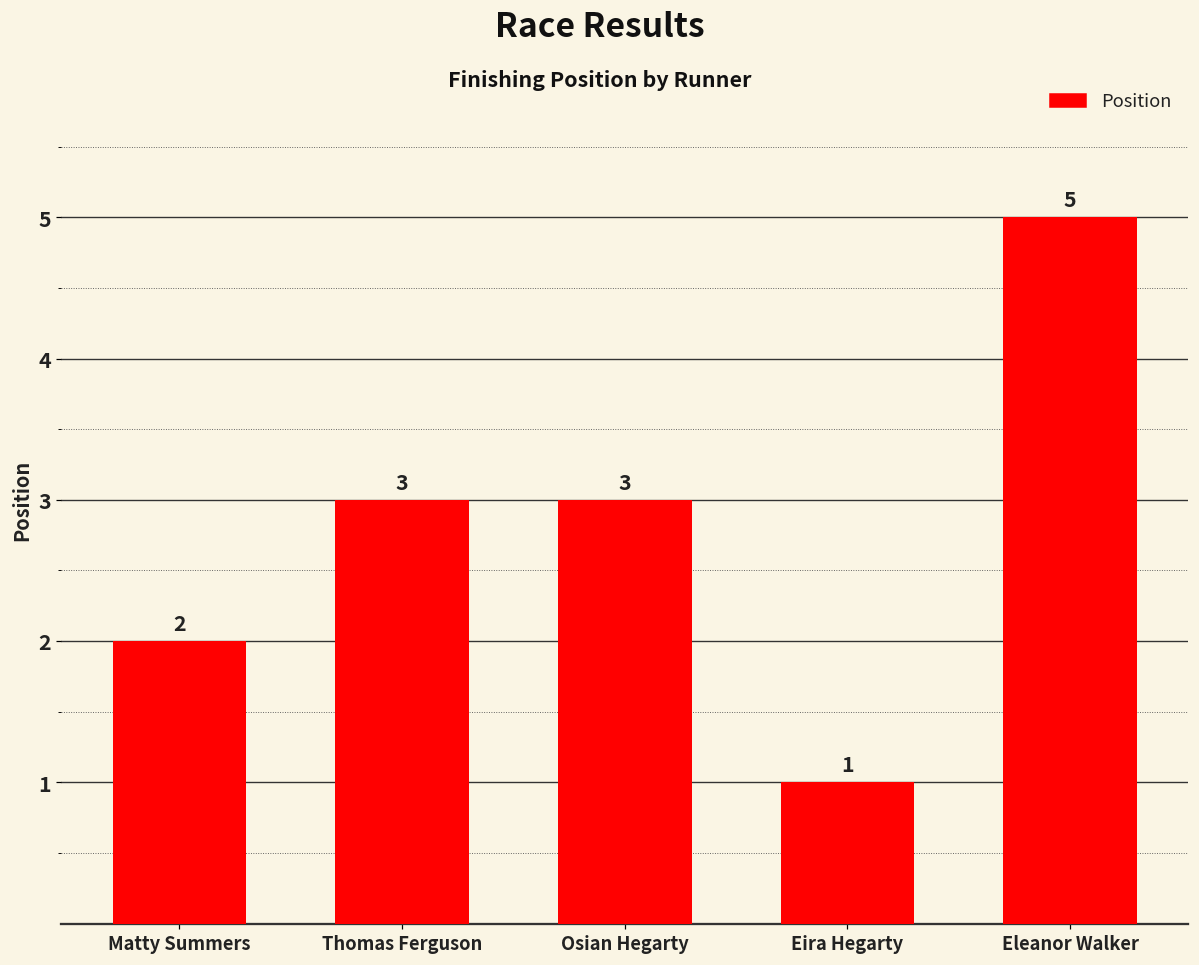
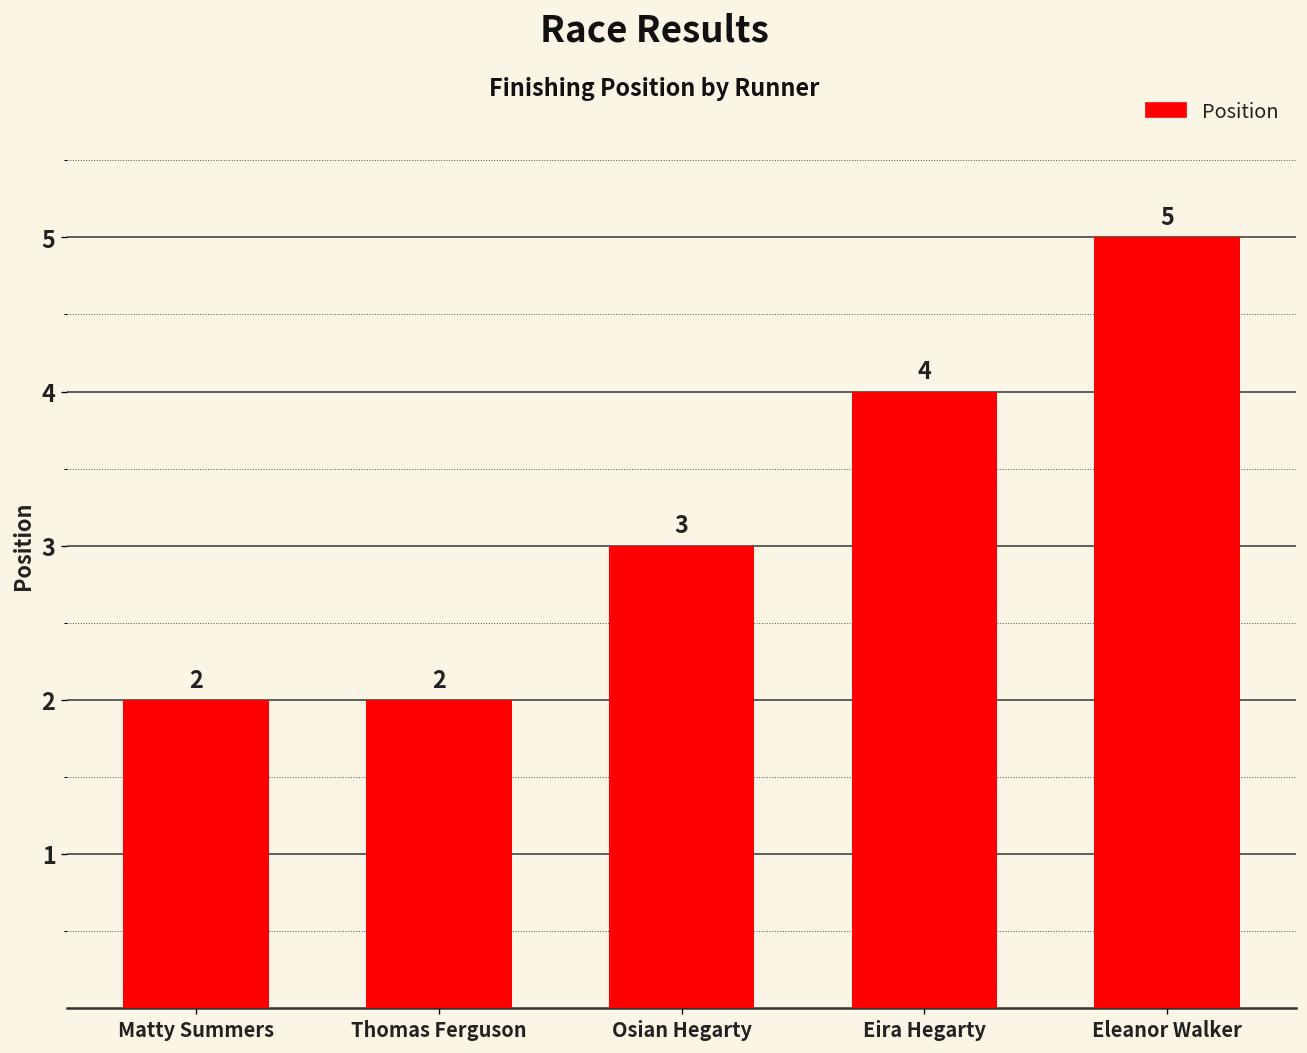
Thomas Ferguson: 3 -> 2
Eira Hegarty: 1 -> 4
